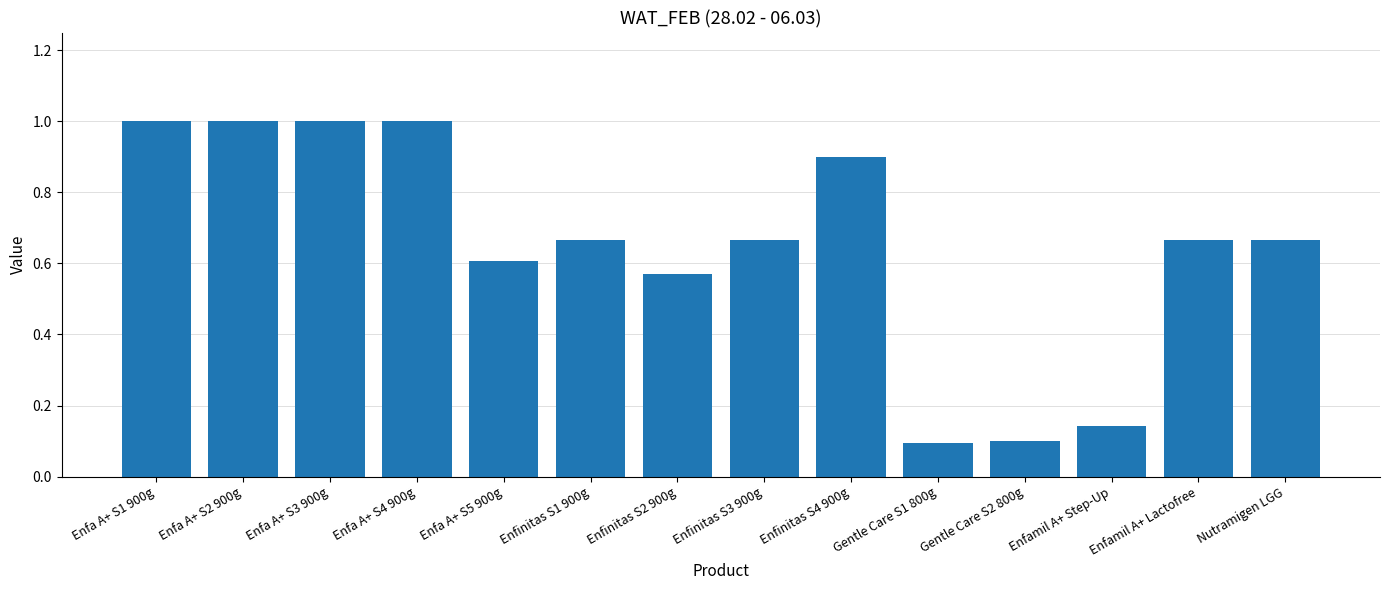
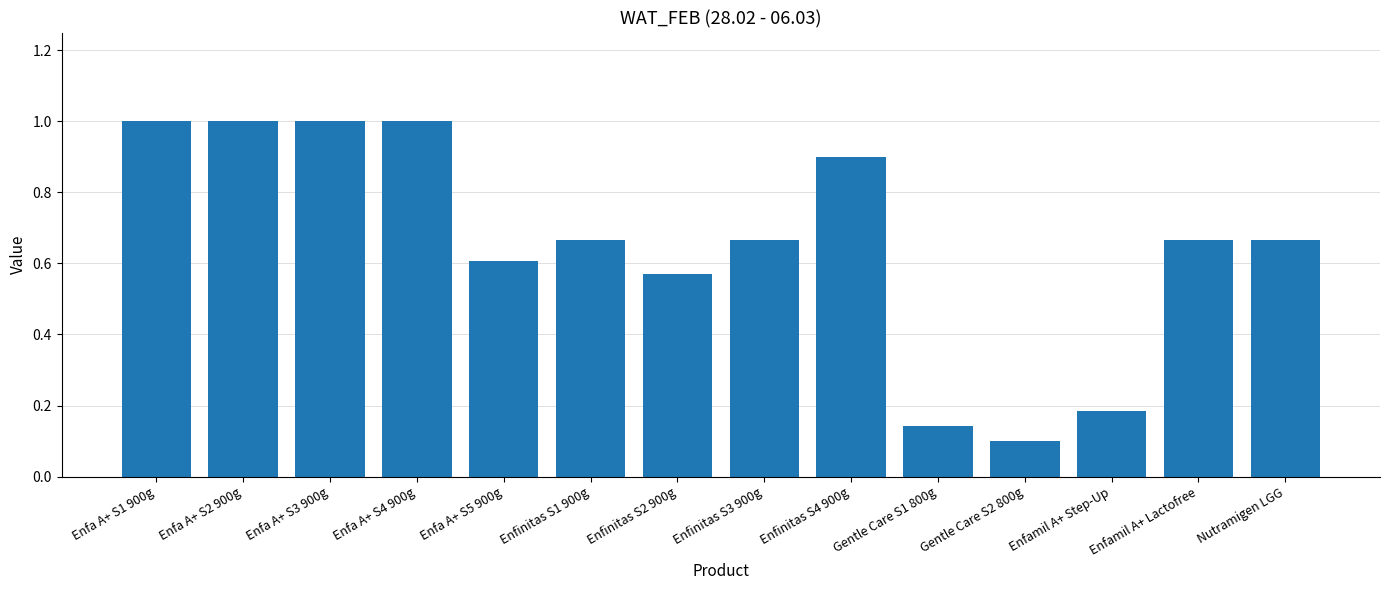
Gentle Care S1 800g: 0.09 -> 0.14
Enfamil A+ Step-Up: 0.14 -> 0.18
